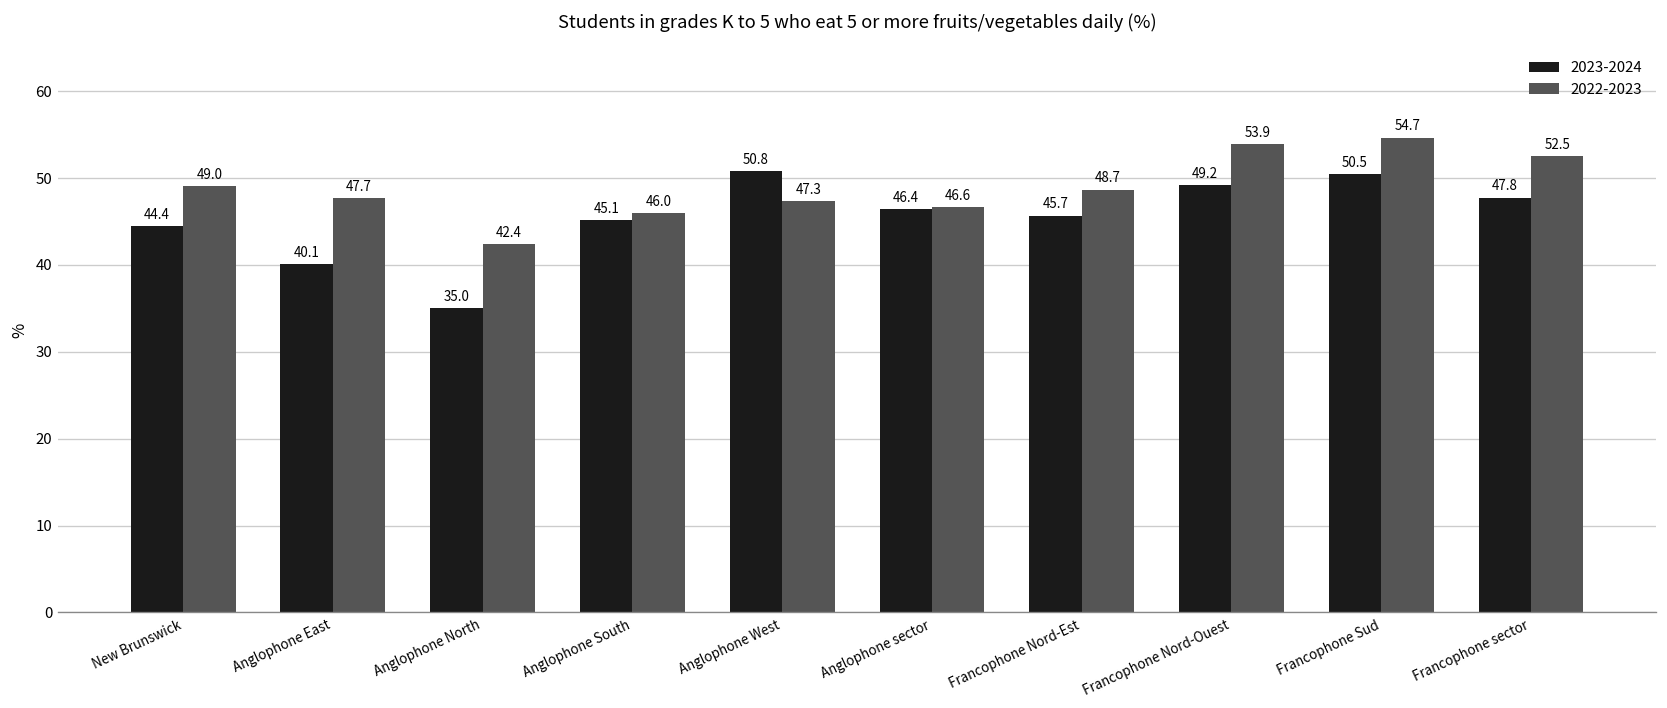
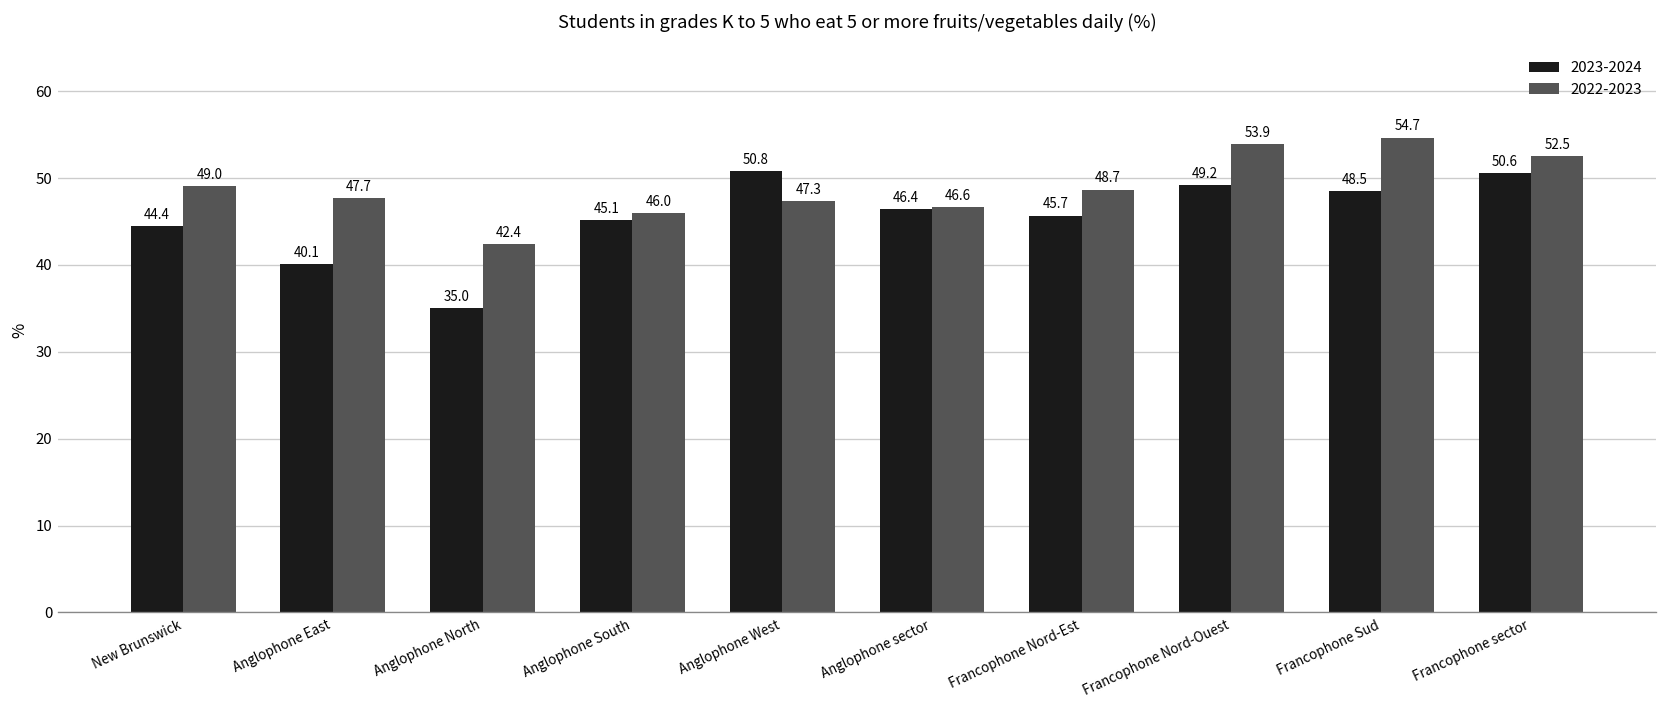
2023-2024, Francophone Sud: 50.5 -> 48.5
2023-2024, Francophone sector: 47.8 -> 50.6
